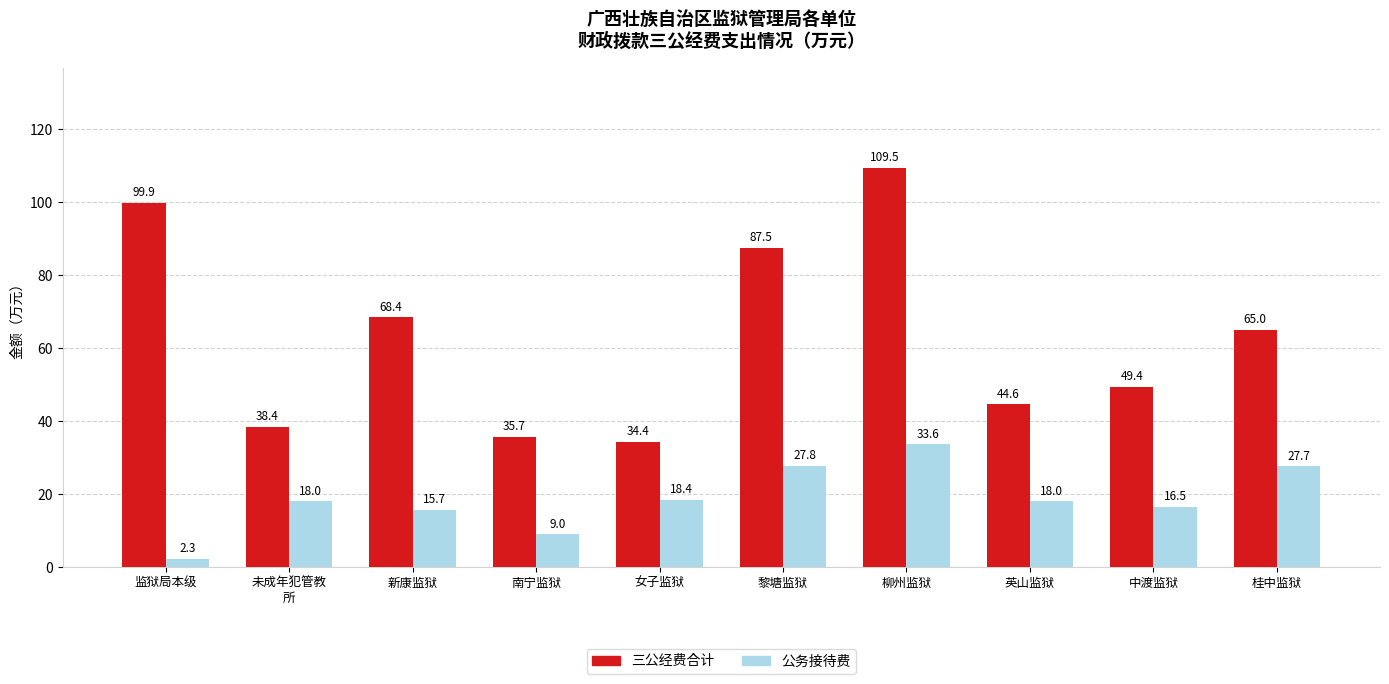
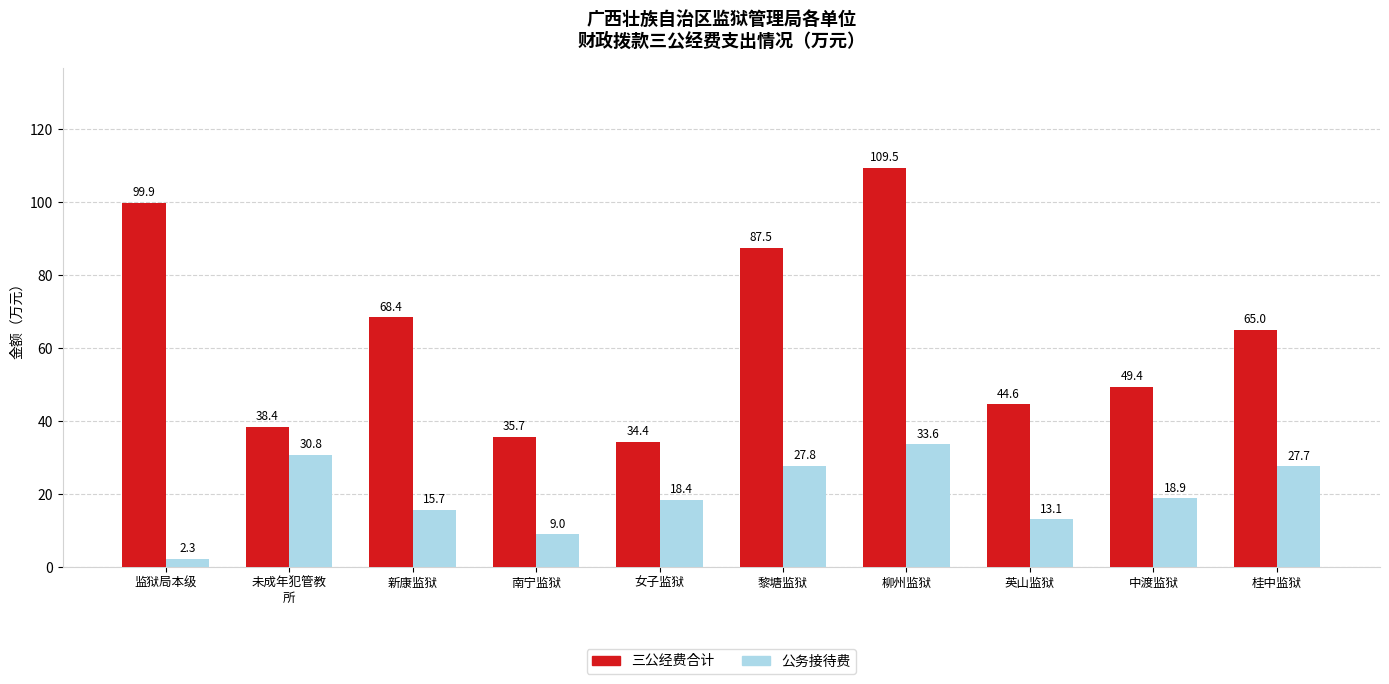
公务接待费, 未成年犯管教 所: 18.0 -> 30.8
公务接待费, 英山监狱: 18.0 -> 13.1
公务接待费, 中渡监狱: 16.5 -> 18.9
